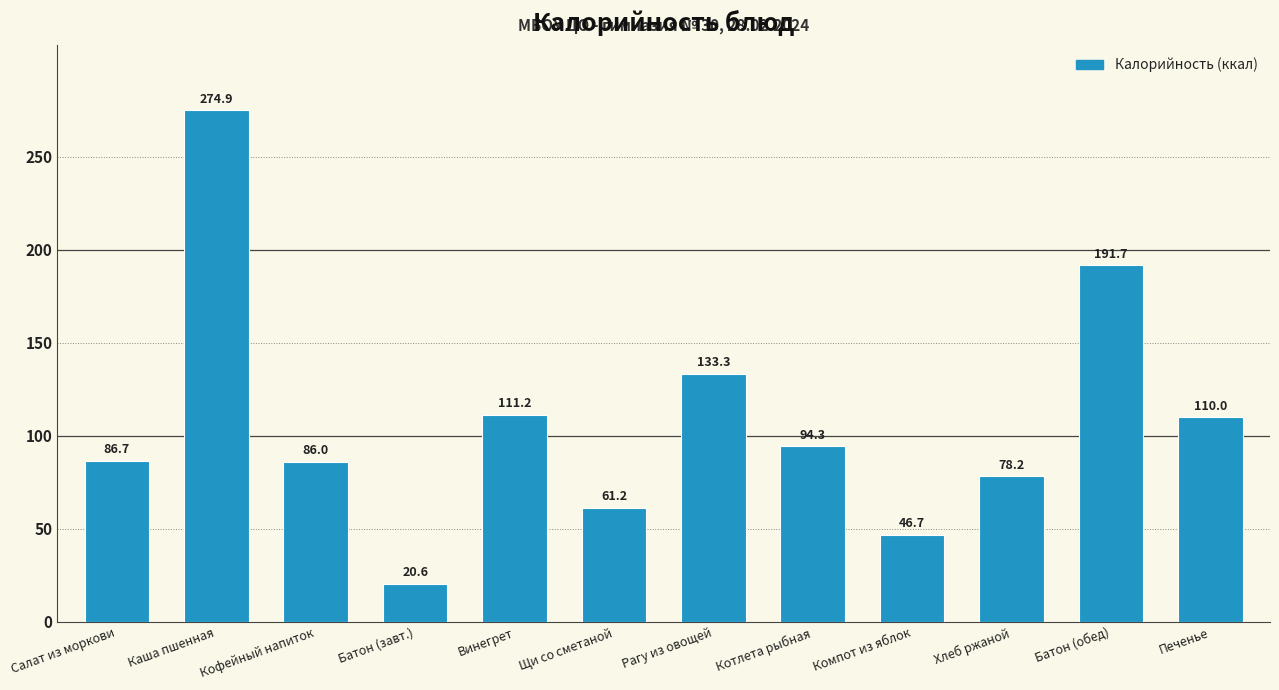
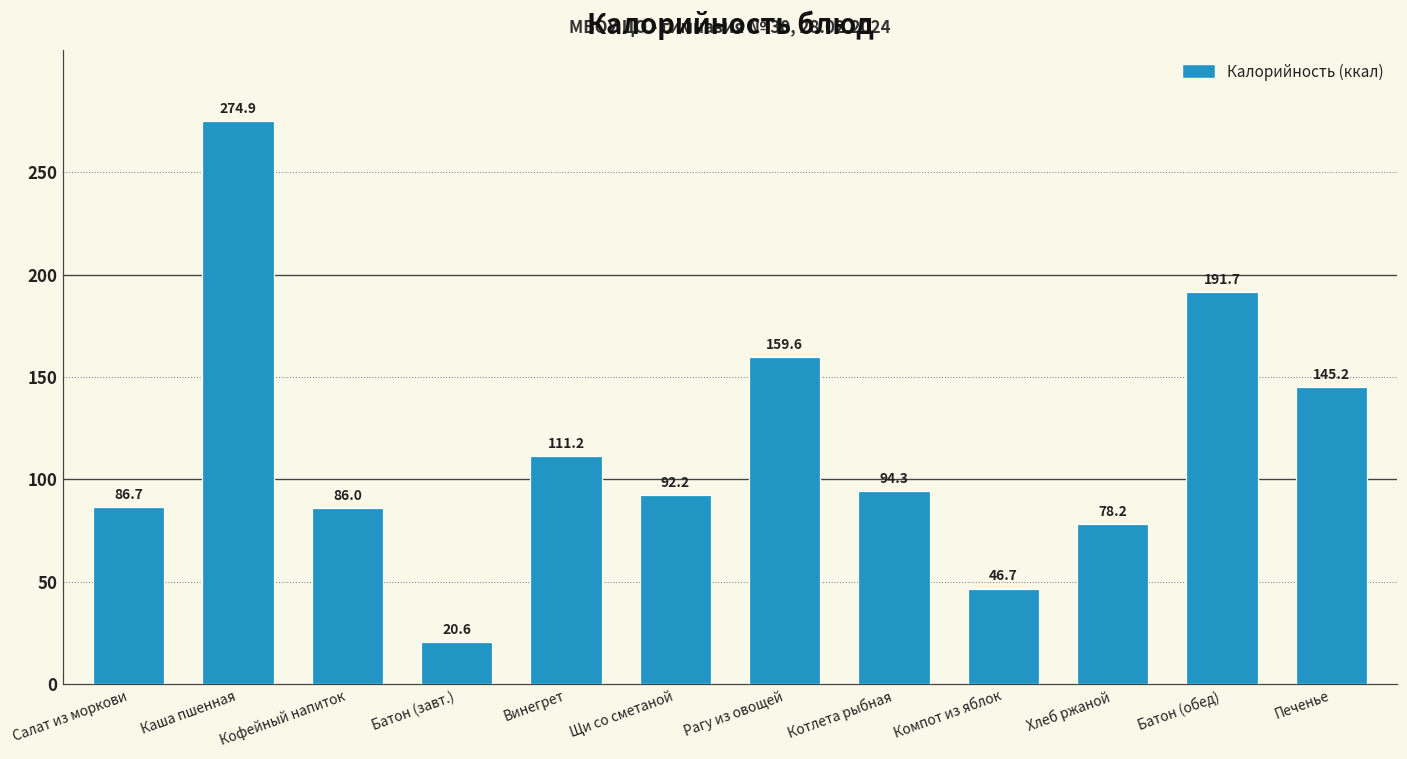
Щи со сметаной: 61.2 -> 92.2
Рагу из овощей: 133.3 -> 159.6
Печенье: 110.0 -> 145.2
